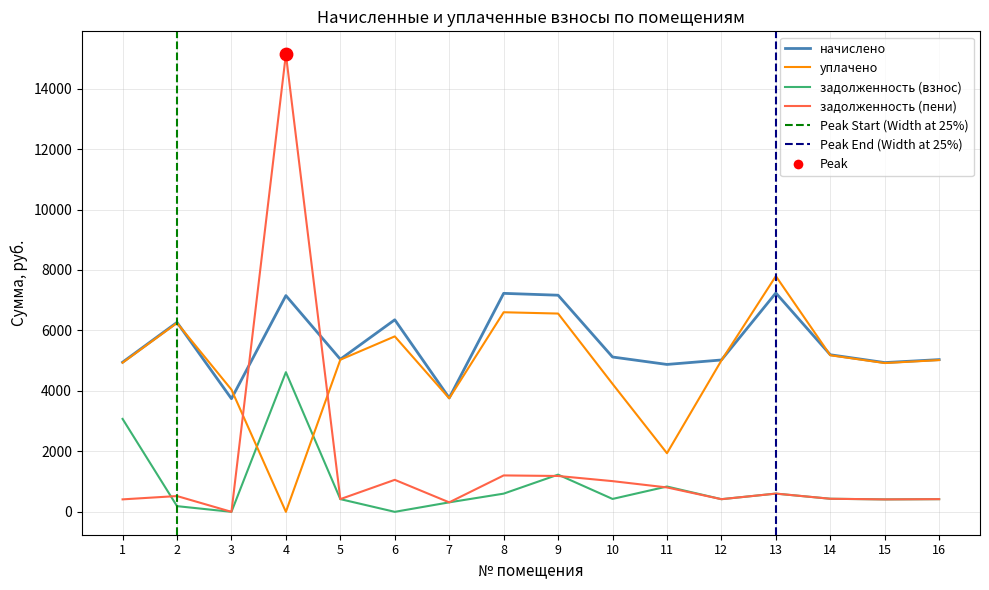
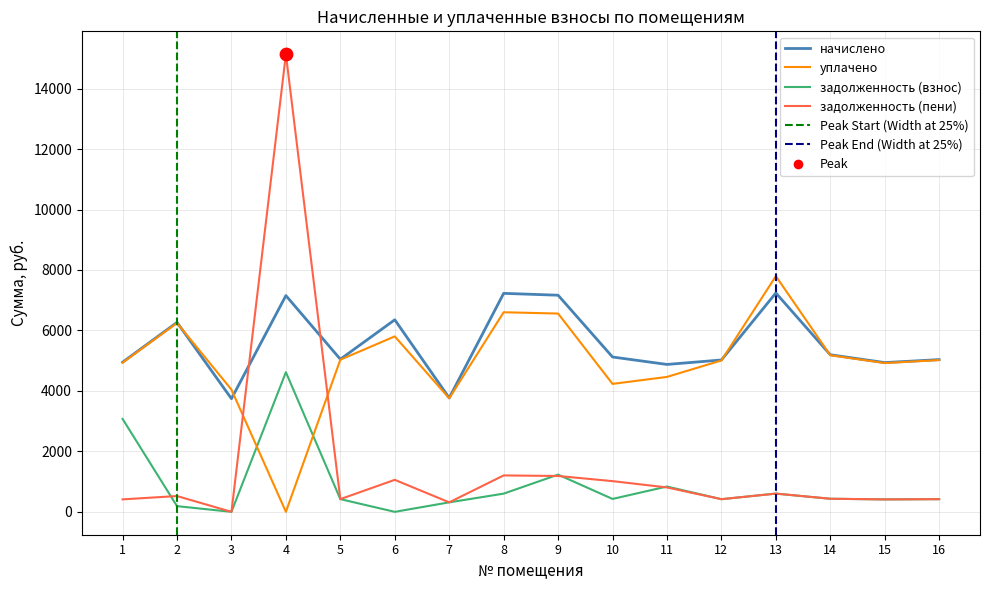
уплачено, 11: 1900 -> 4500
